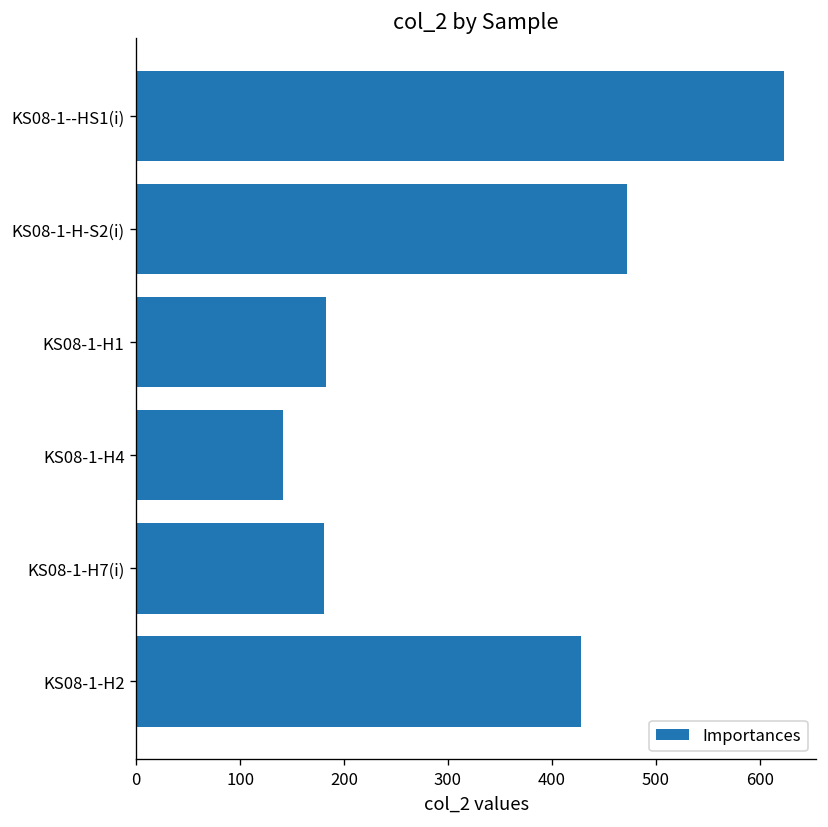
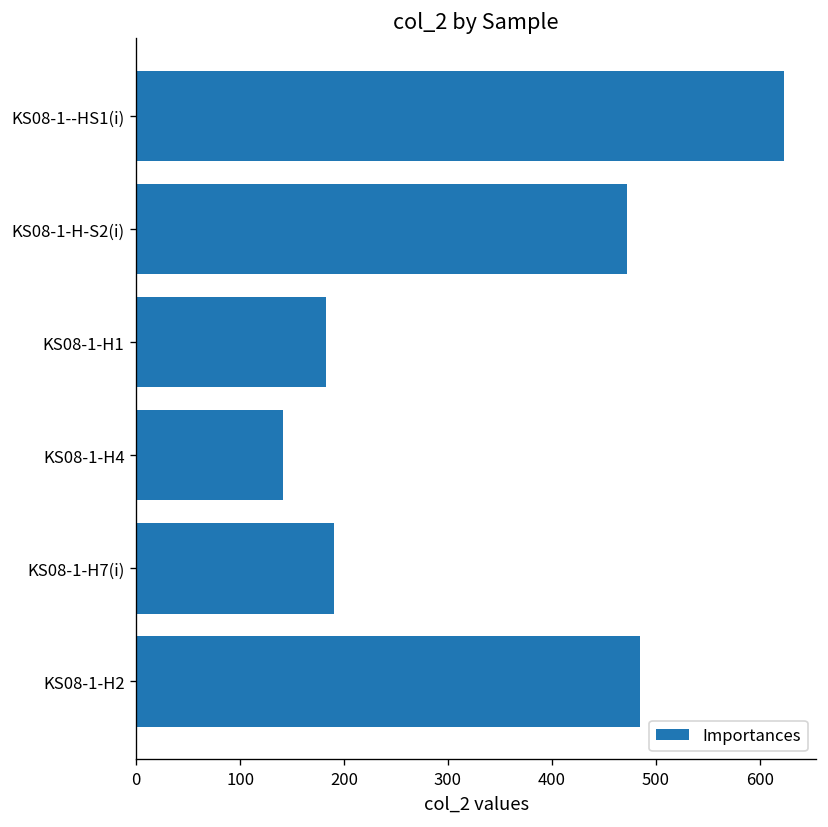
KS08-1-H7(i): 180 -> 190
KS08-1-H2: 430 -> 490
